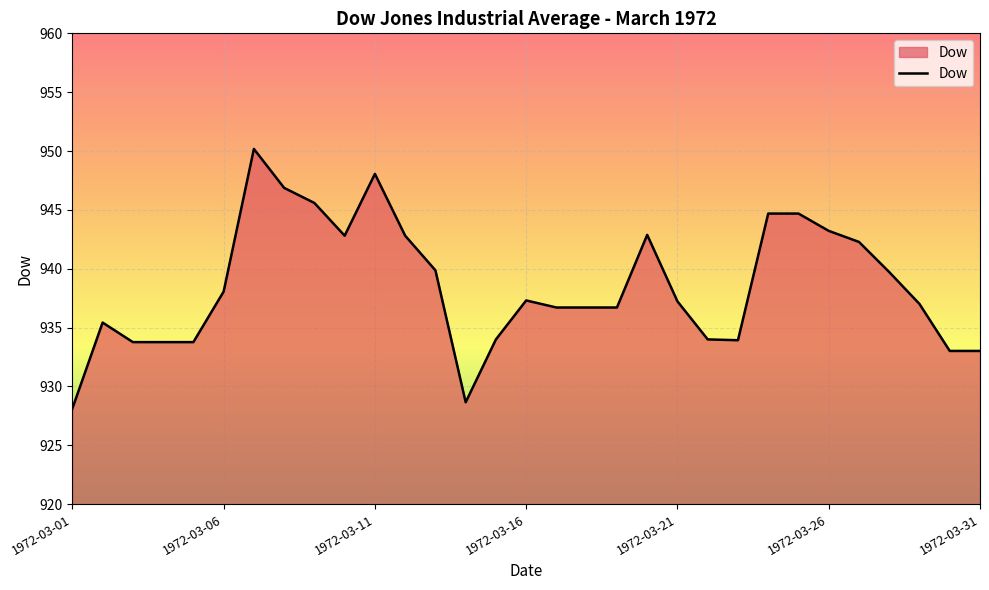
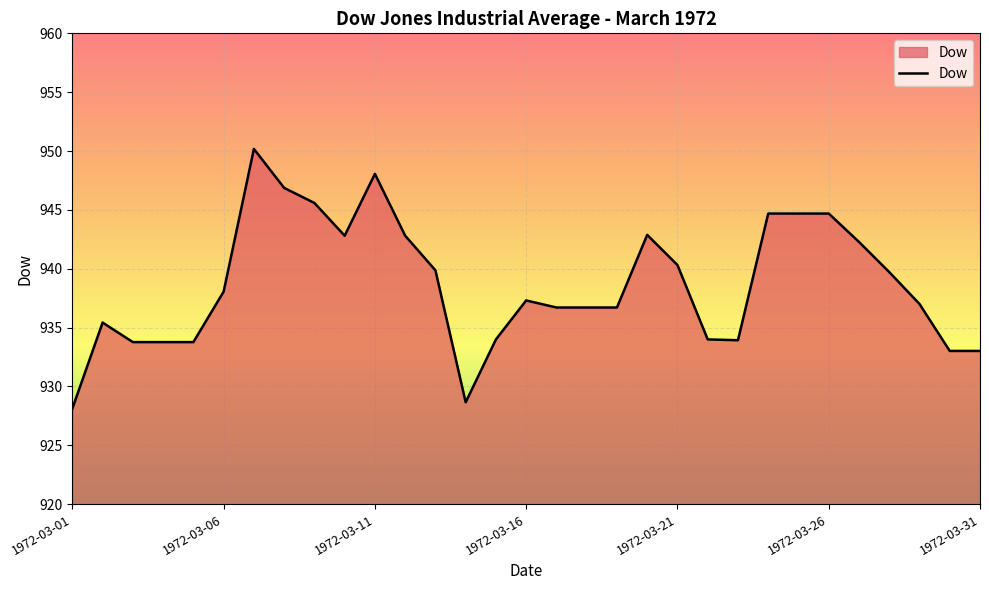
1972-03-21: 937.2 -> 940.3
1972-03-26: 943.2 -> 944.7
